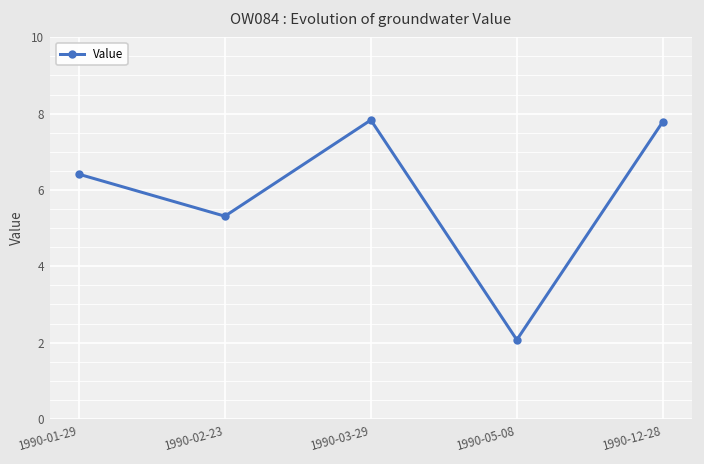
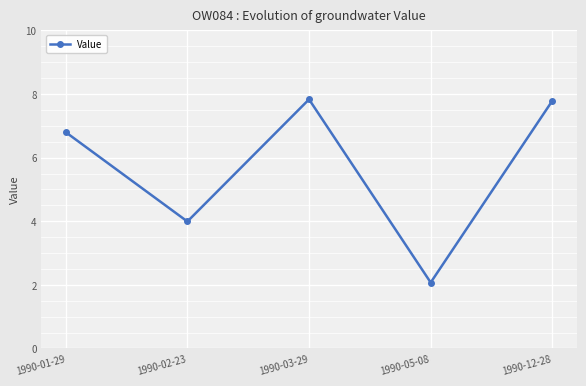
1990-01-29: 6.4 -> 6.8
1990-02-23: 5.3 -> 4.0
